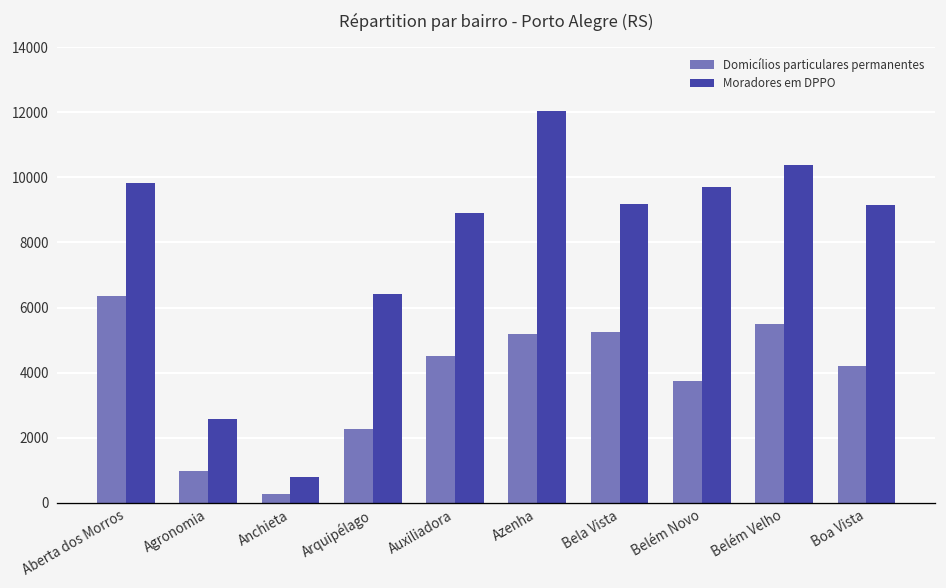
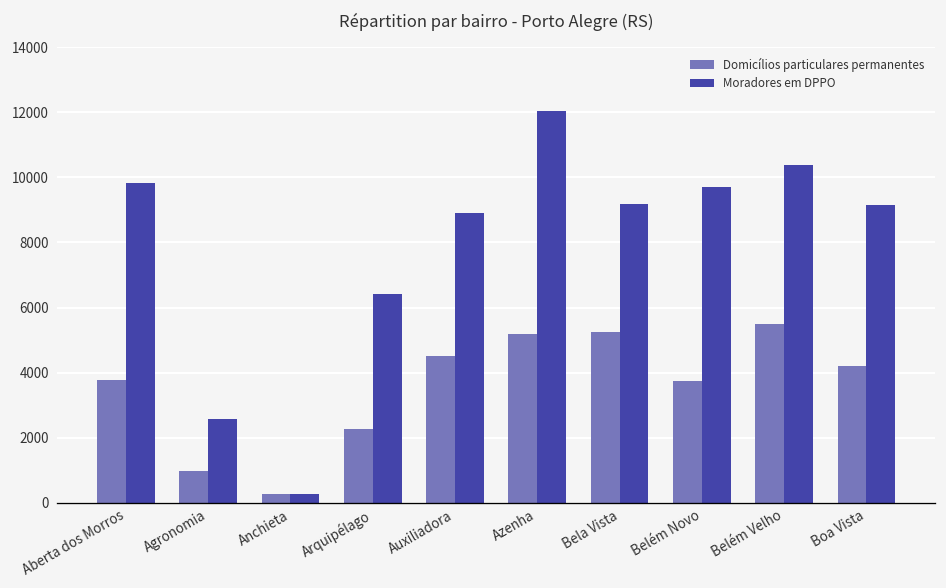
Domicílios particulares permanentes, Aberta dos Morros: 6300 -> 3800
Moradores em DPPO, Anchieta: 800 -> 300
